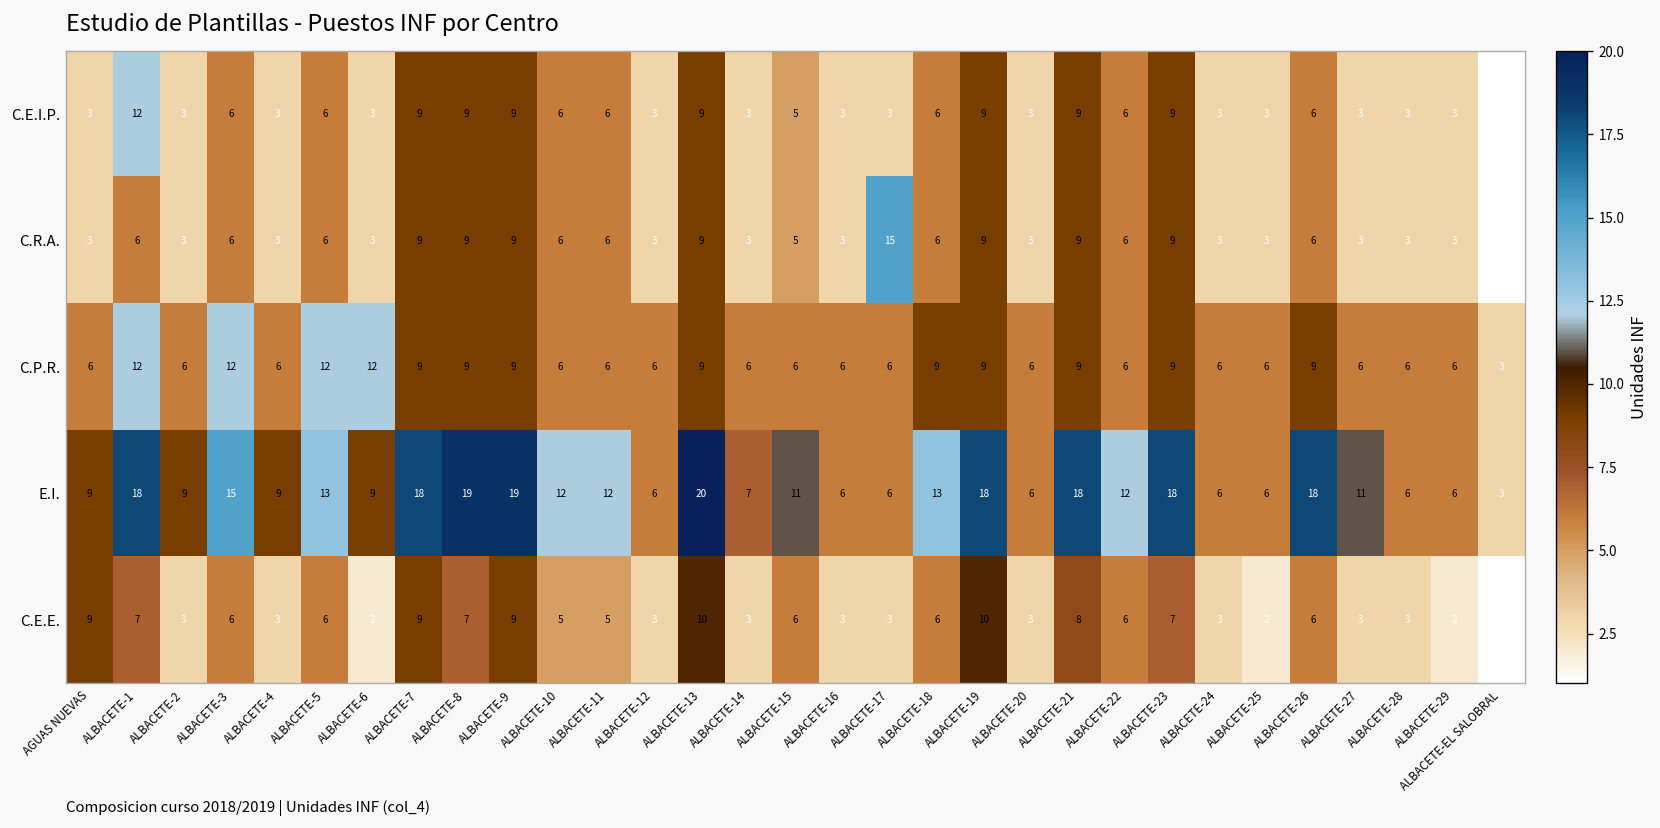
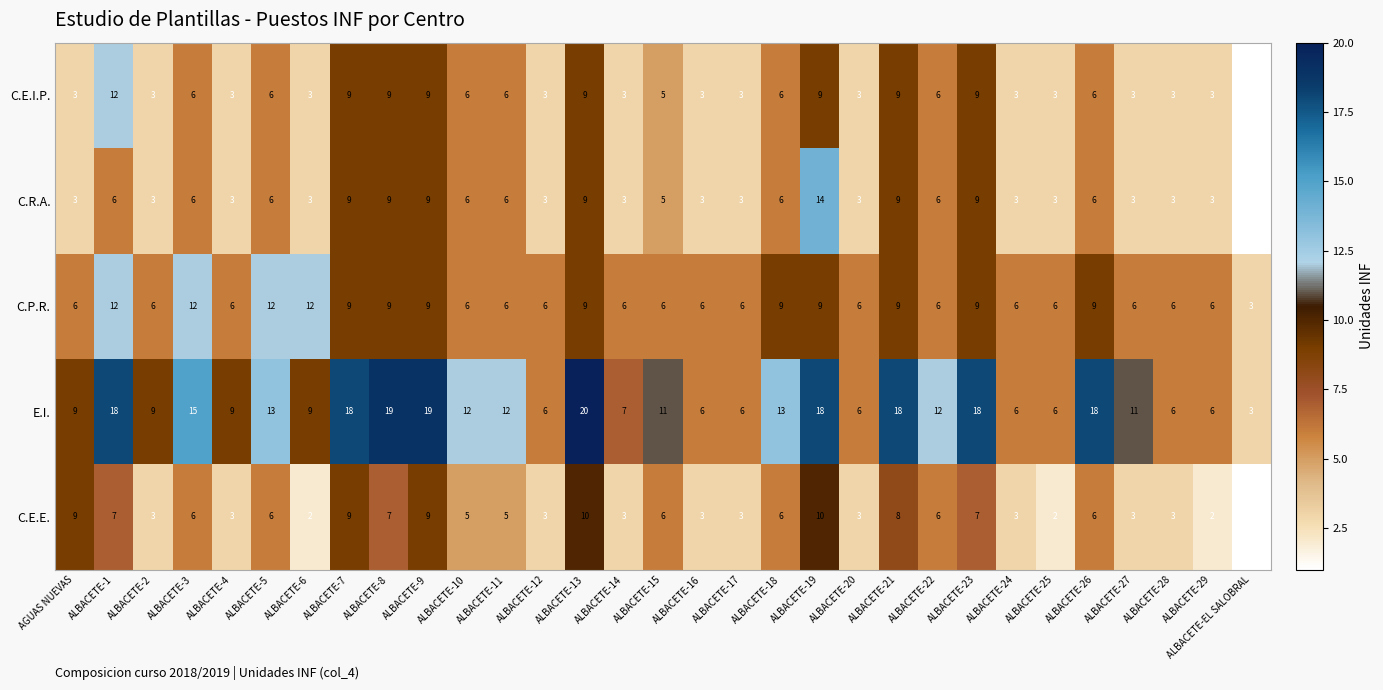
C.R.A., ALBACETE-17: 15 -> 3
C.R.A., ALBACETE-19: 9 -> 14
